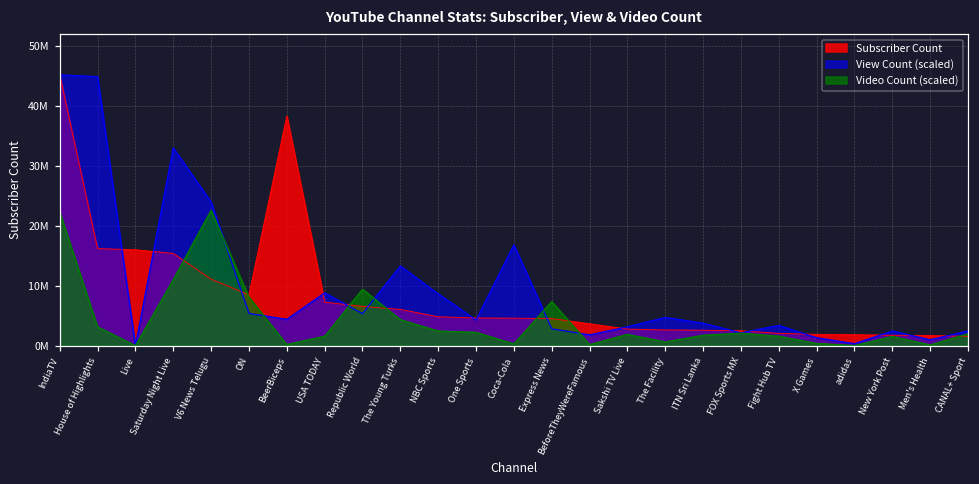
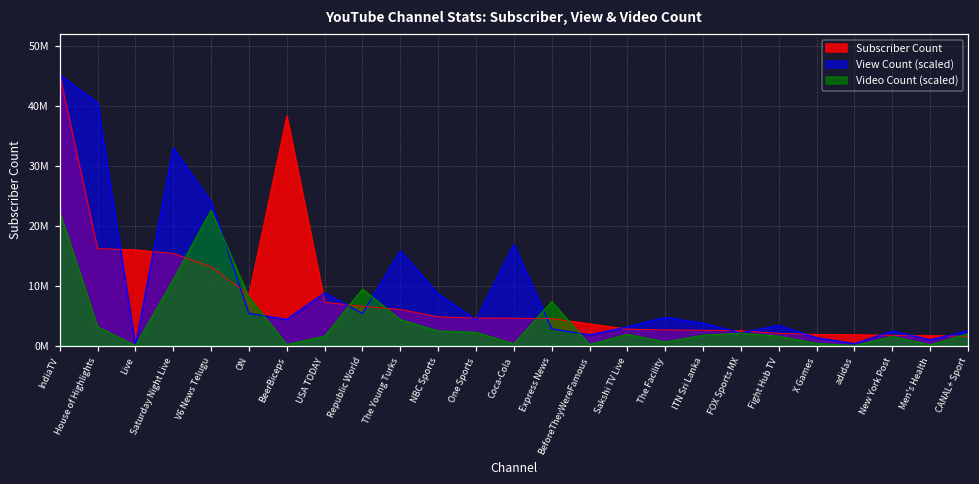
View Count (scaled), House of Highlights: 45000000 -> 41000000
Subscriber Count, V6 News Telugu: 11000000 -> 13000000
View Count (scaled), The Young Turks: 13000000 -> 16000000
